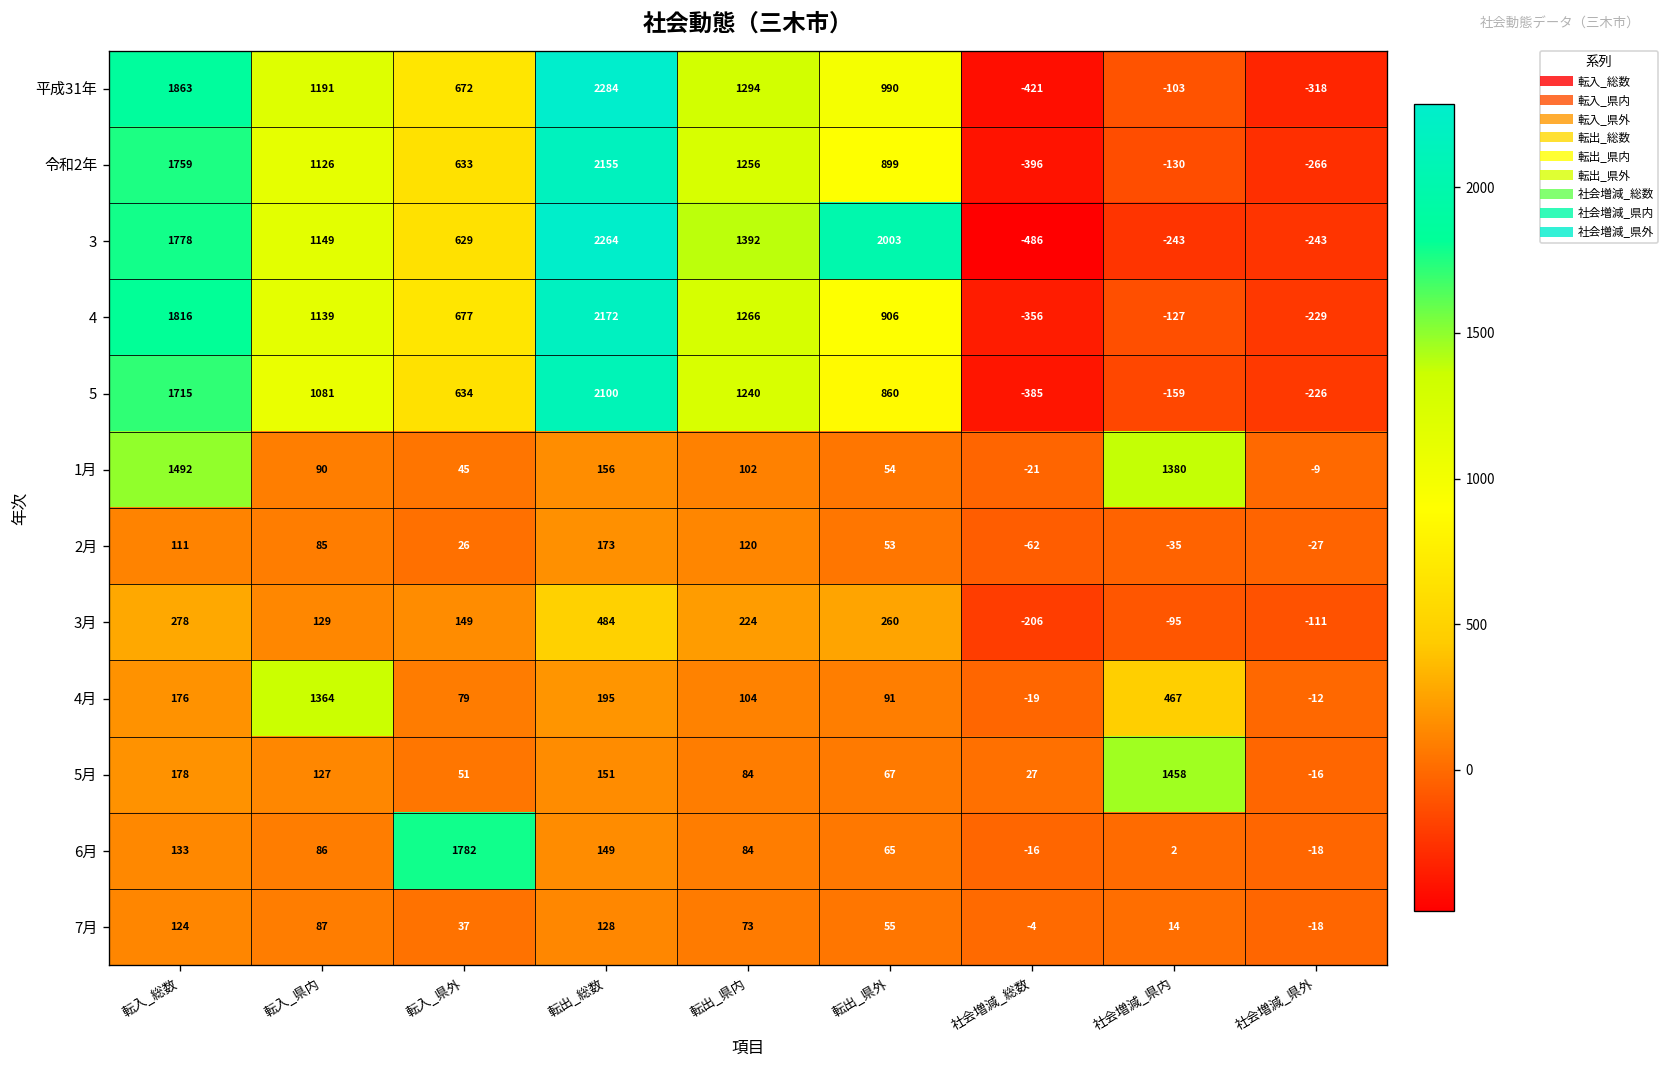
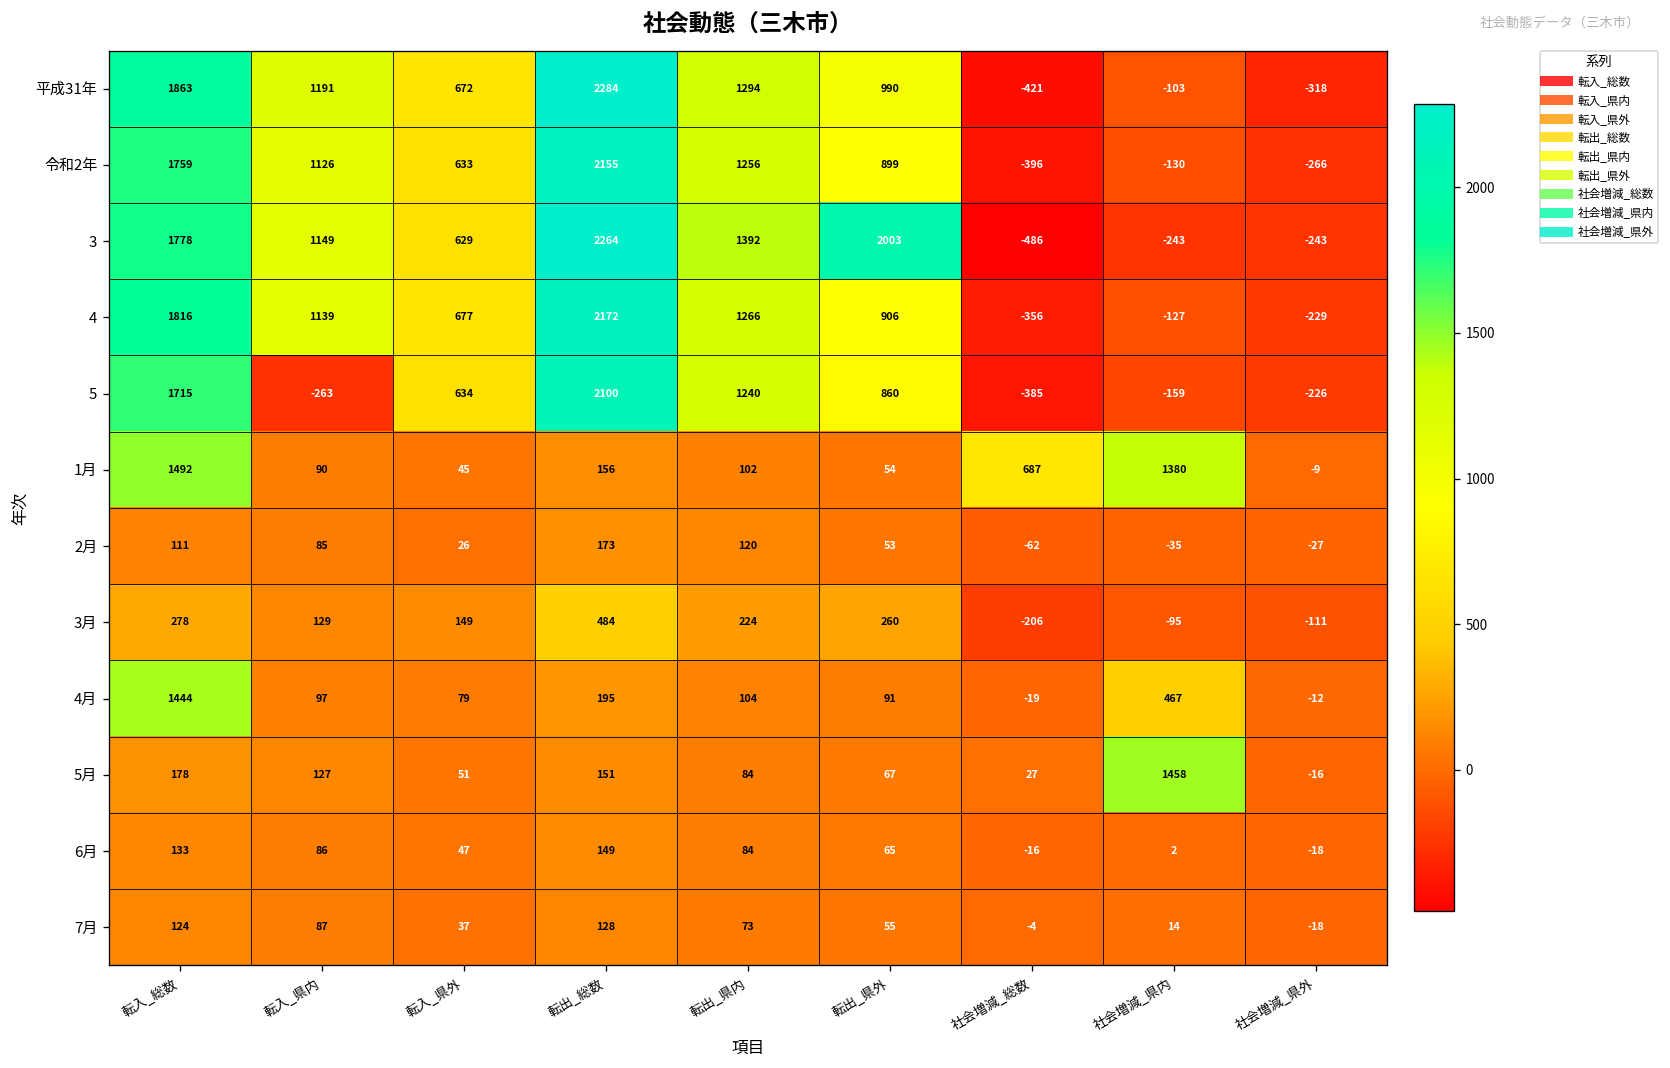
5, 転入_県内: 1081 -> -263
1月, 社会増減_総数: -21 -> 687
4月, 転入_総数: 176 -> 1444
4月, 転入_県内: 1364 -> 97
6月, 転入_県外: 1782 -> 47
